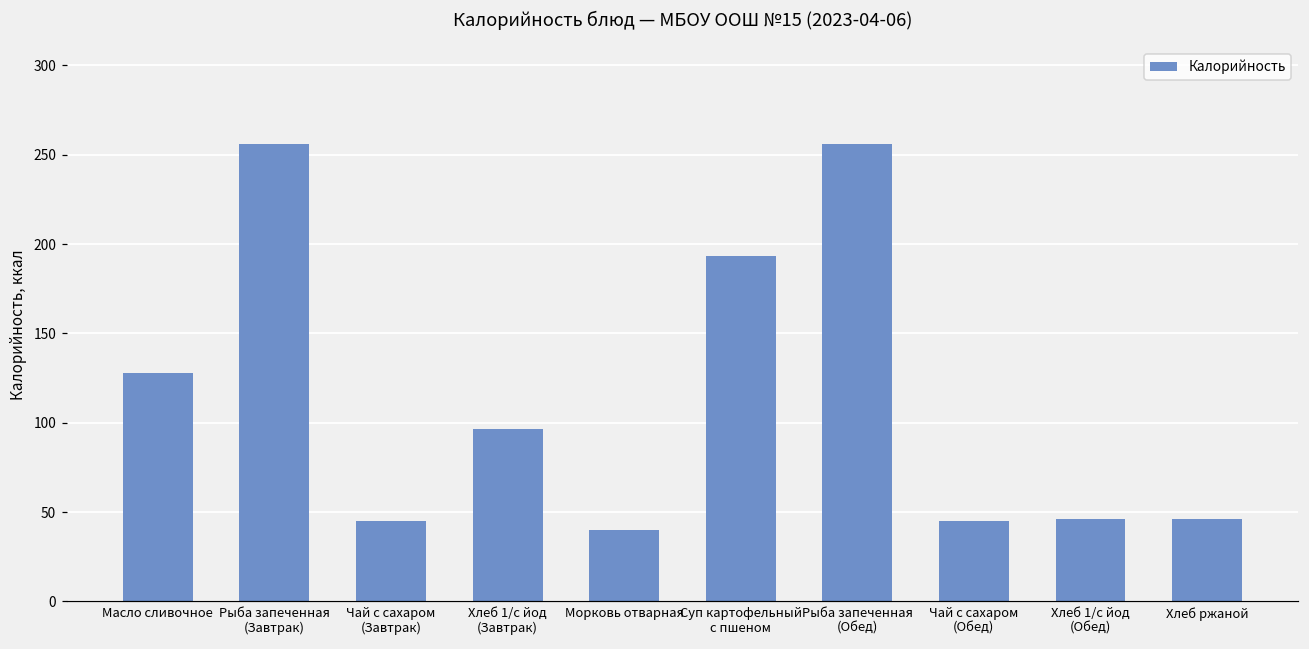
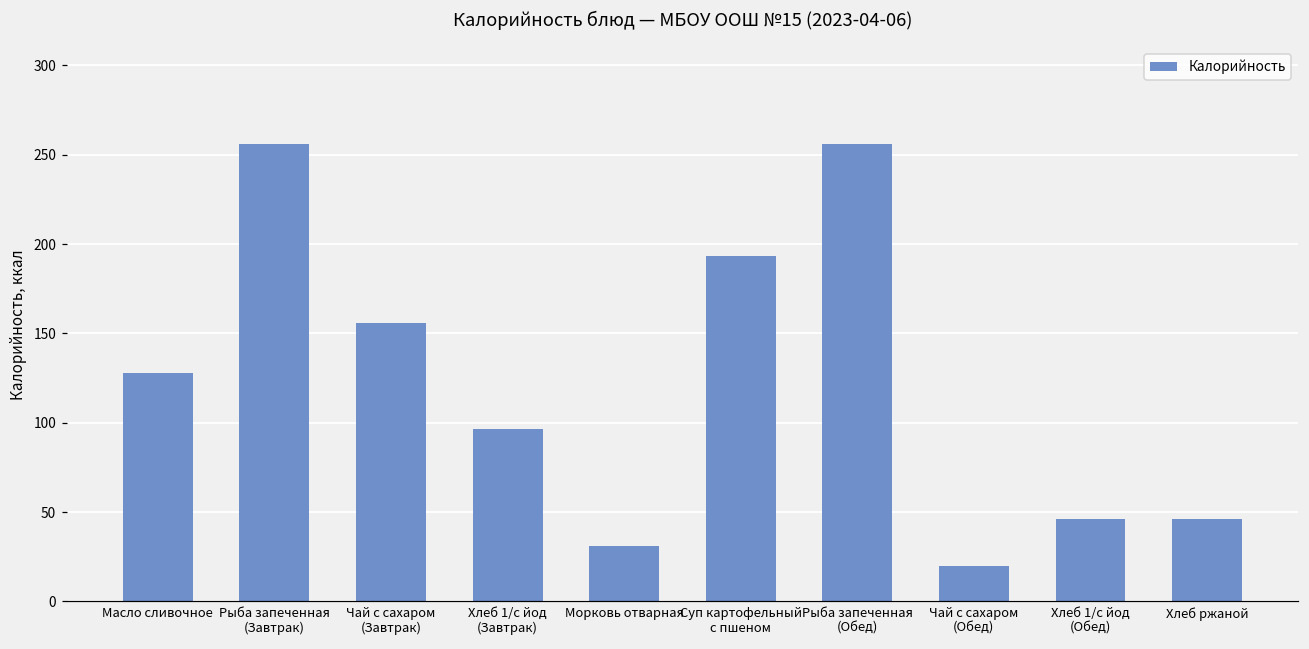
Чай с сахаром (Завтрак): 45 -> 156
Морковь отварная: 40 -> 31
Чай с сахаром (Обед): 45 -> 20
